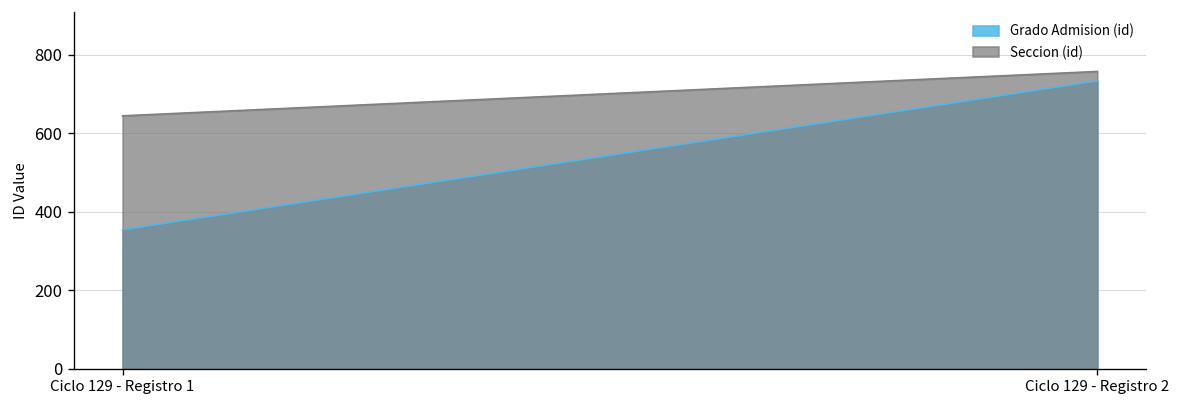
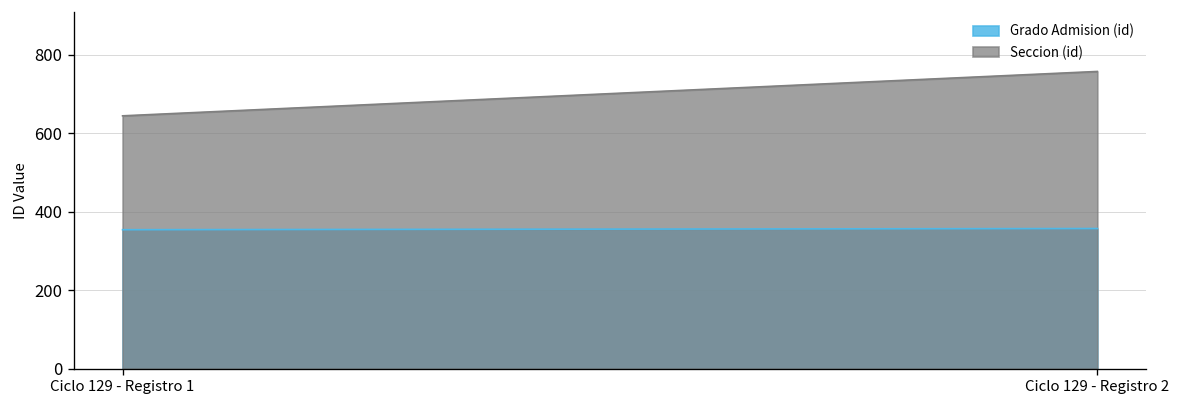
Grado Admision (id), Ciclo 129 - Registro 2: 730 -> 360
